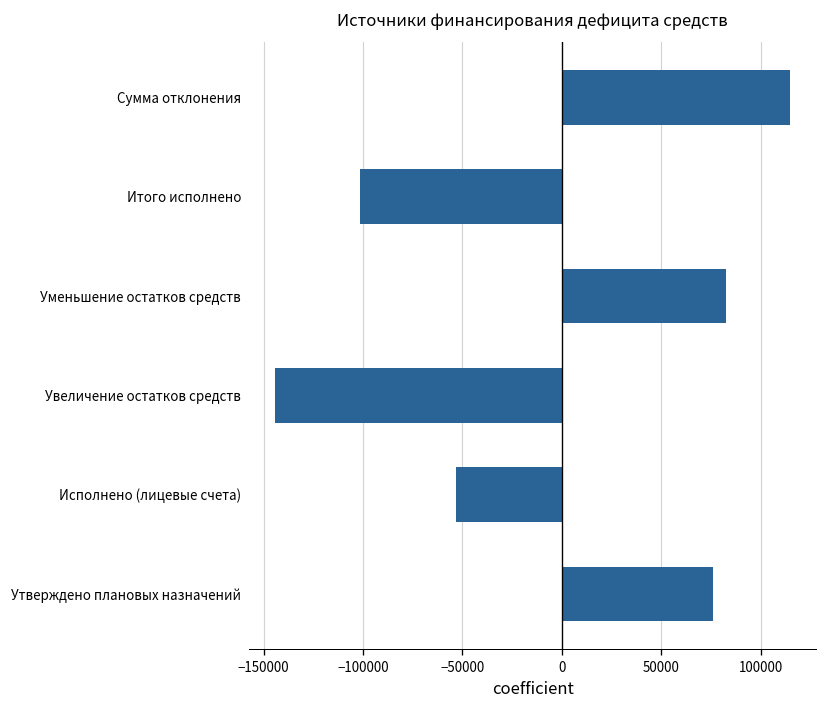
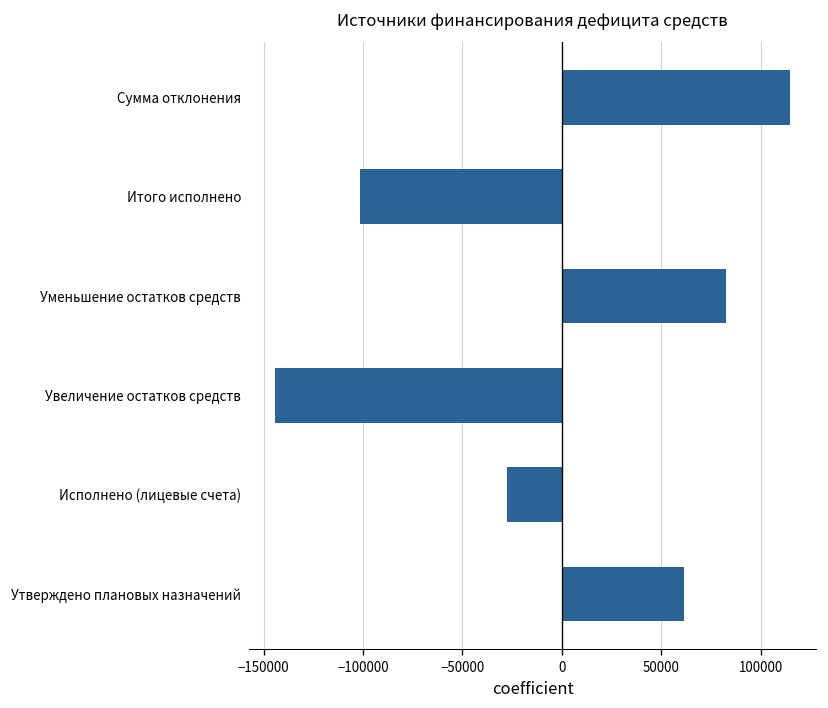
Исполнено (лицевые счета): -53000 -> -27000
Утверждено плановых назначений: 76000 -> 61000
